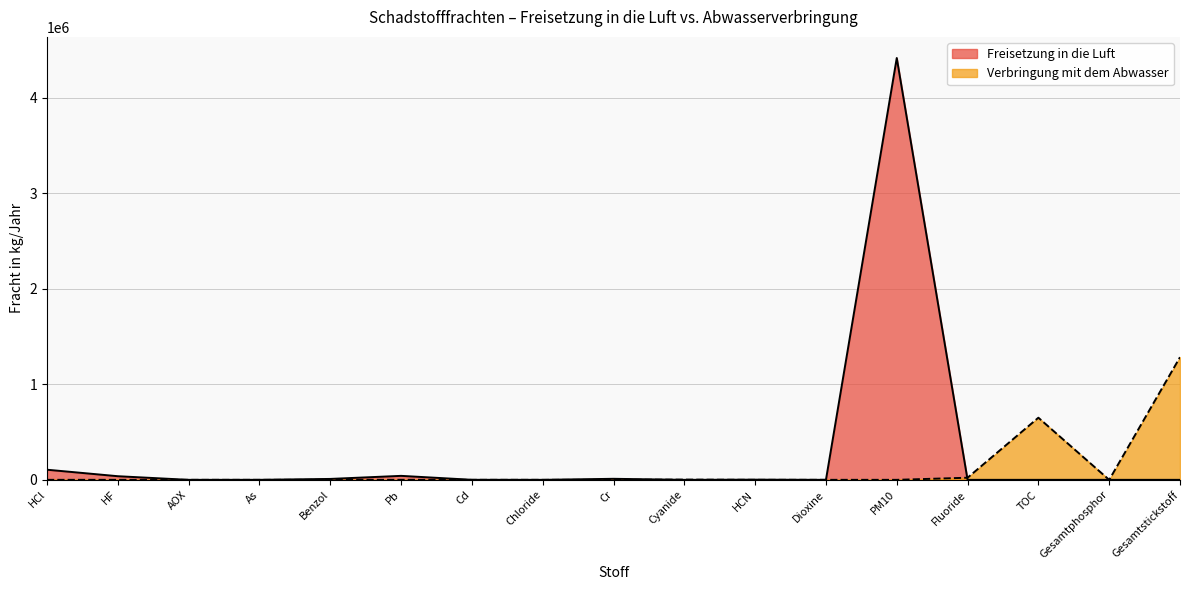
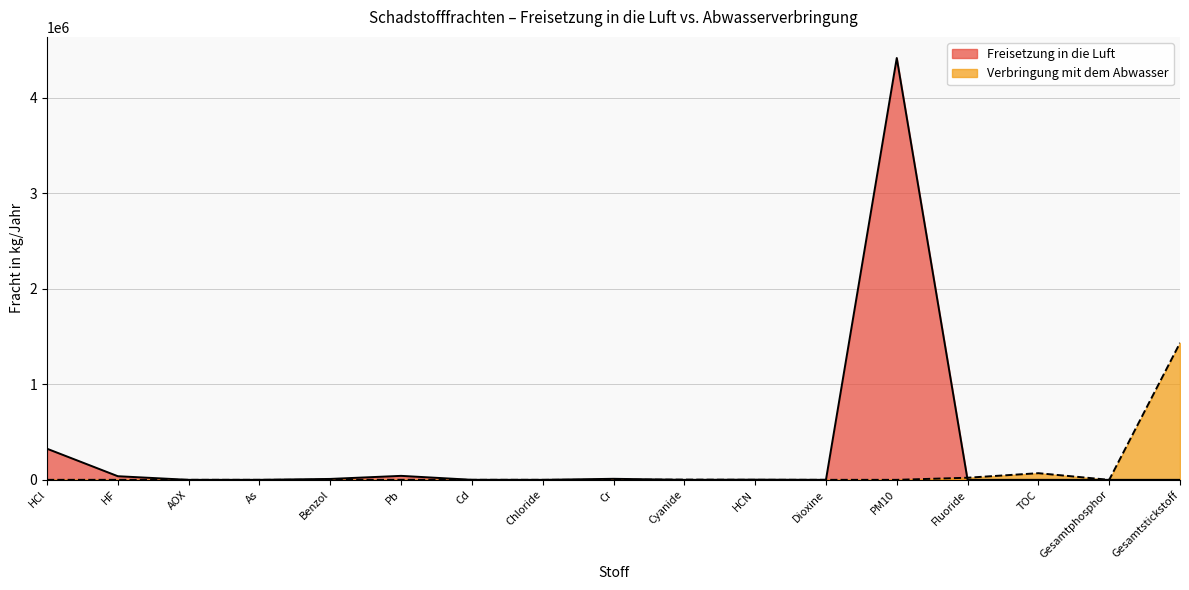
Freisetzung in die Luft, HCl: 100000 -> 300000
Verbringung mit dem Abwasser, TOC: 700000 -> 100000
Verbringung mit dem Abwasser, Gesamtstickstoff: 1300000 -> 1400000
